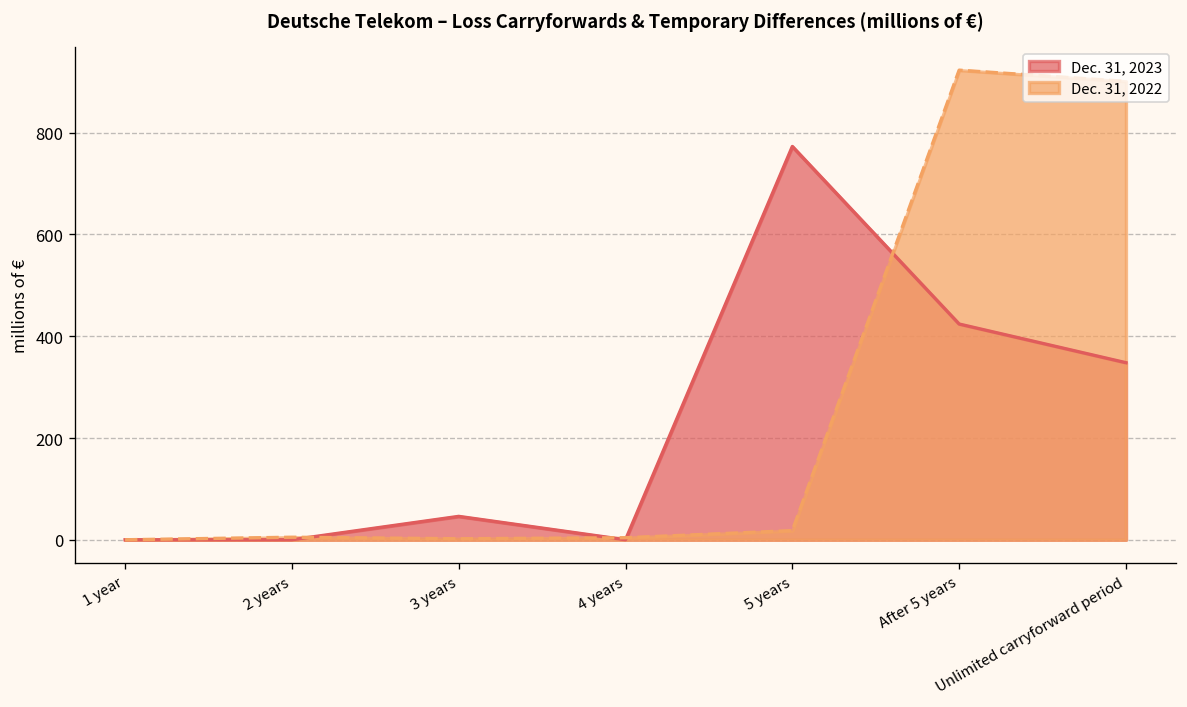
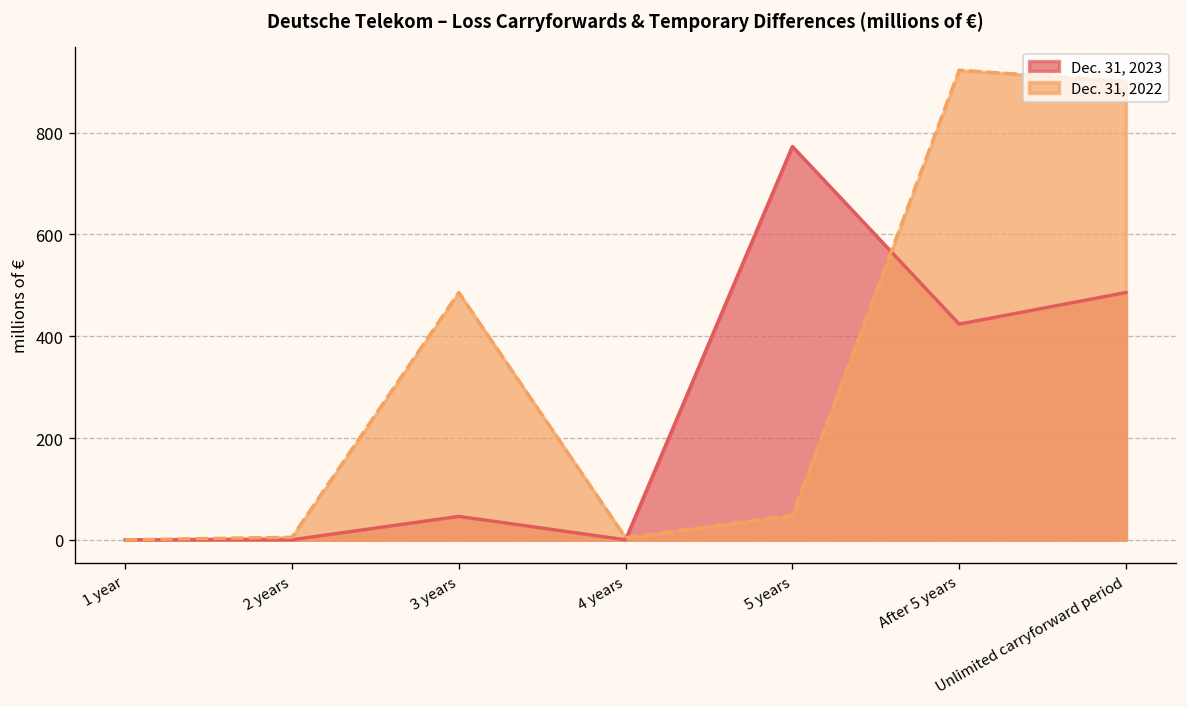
Dec. 31, 2022, 3 years: 0 -> 490
Dec. 31, 2022, 5 years: 20 -> 50
Dec. 31, 2023, Unlimited carryforward period: 350 -> 490
